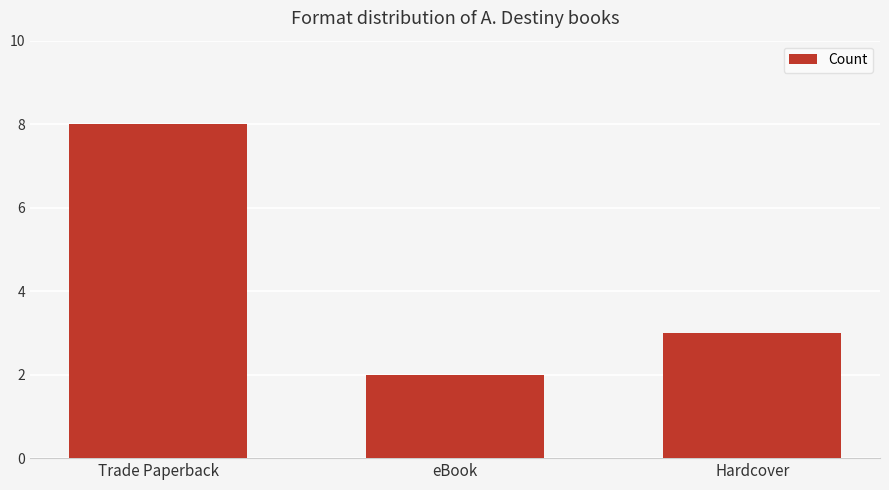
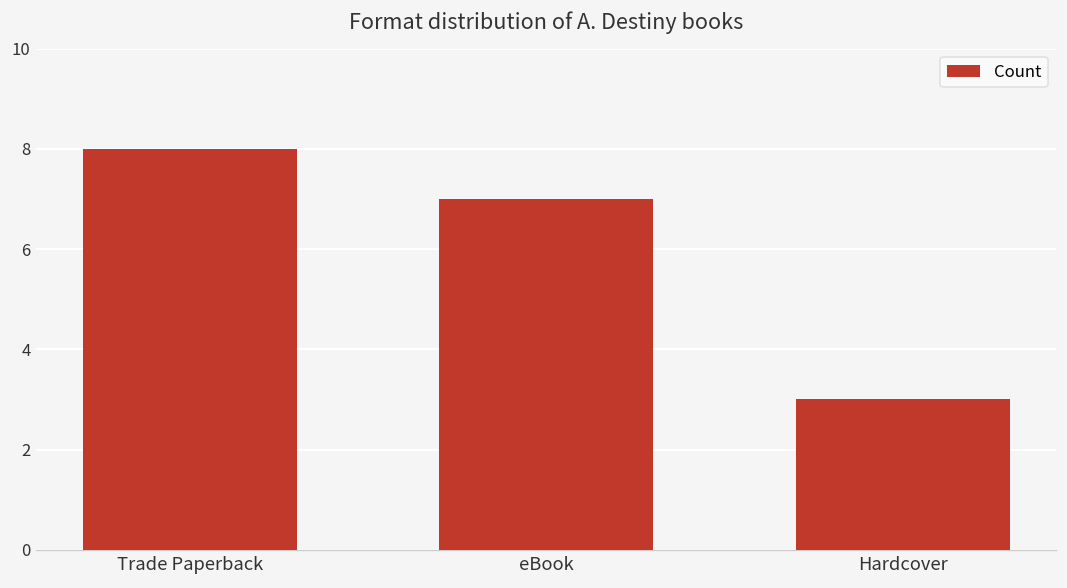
eBook: 2 -> 7
